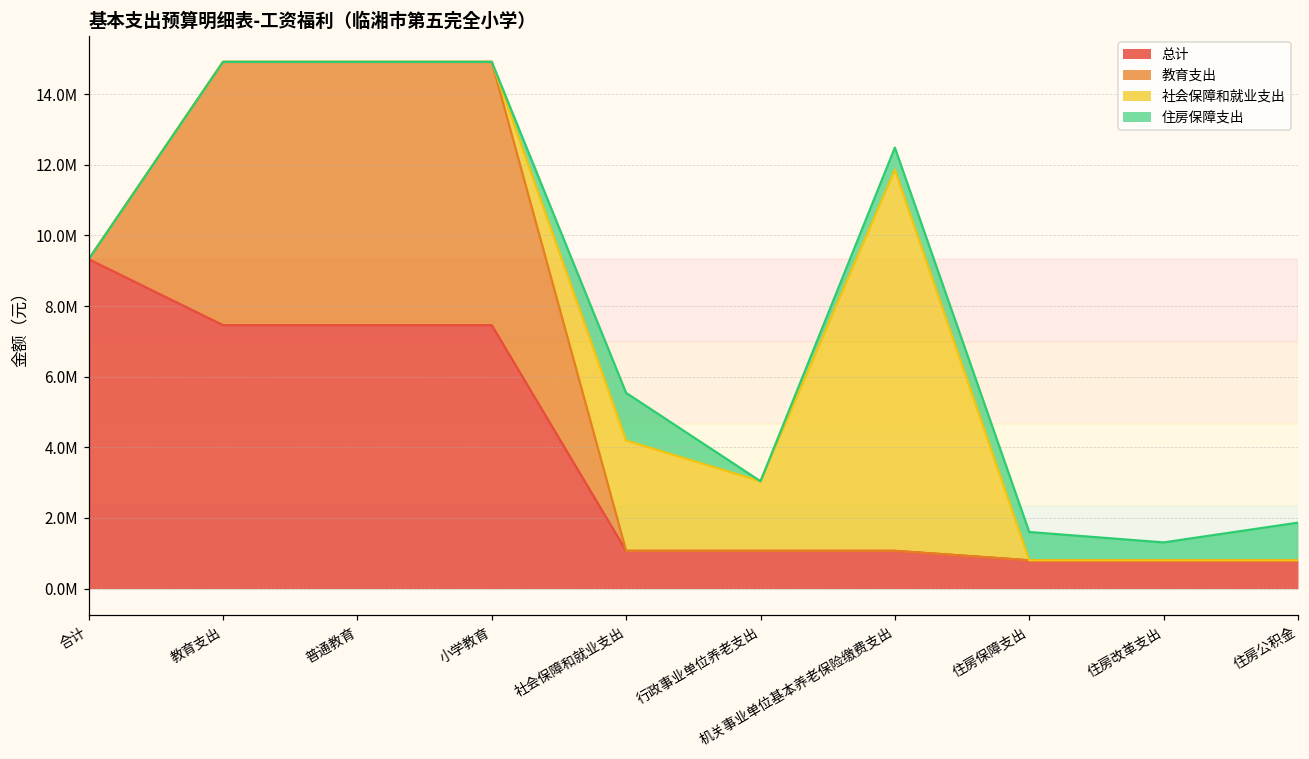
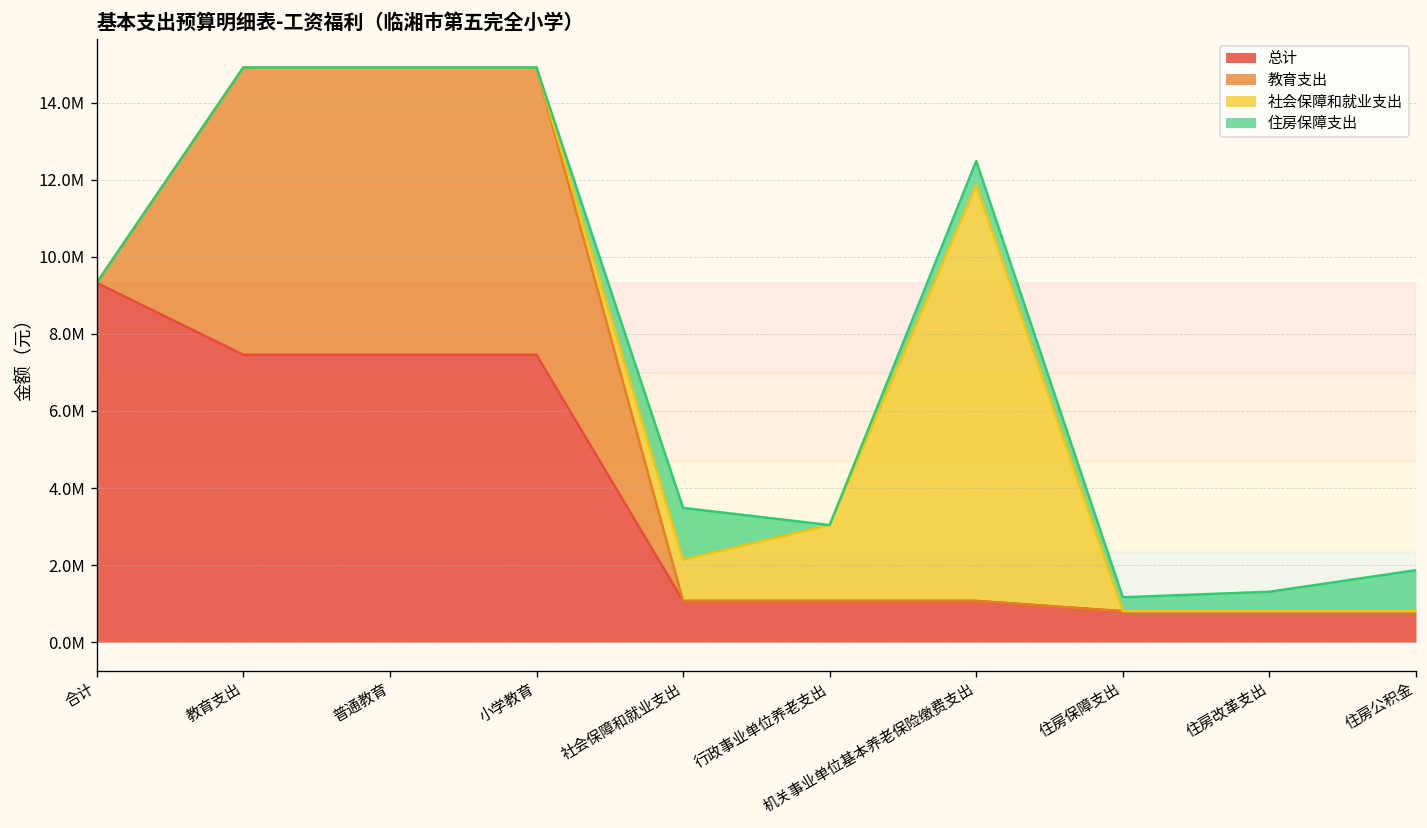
社会保障和就业支出, 社会保障和就业支出: 3100000 -> 1100000
住房保障支出, 住房保障支出: 800000 -> 400000
